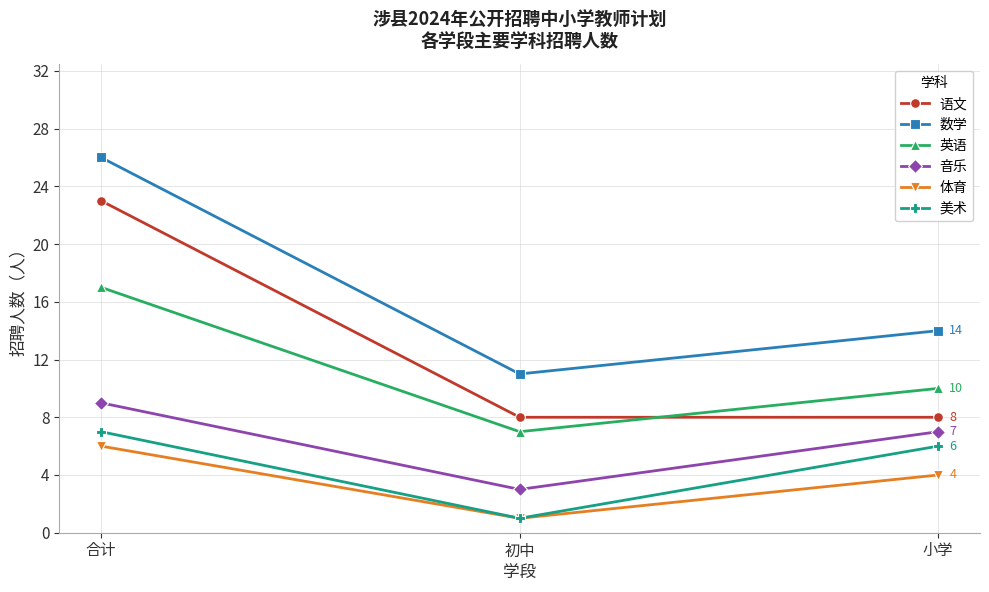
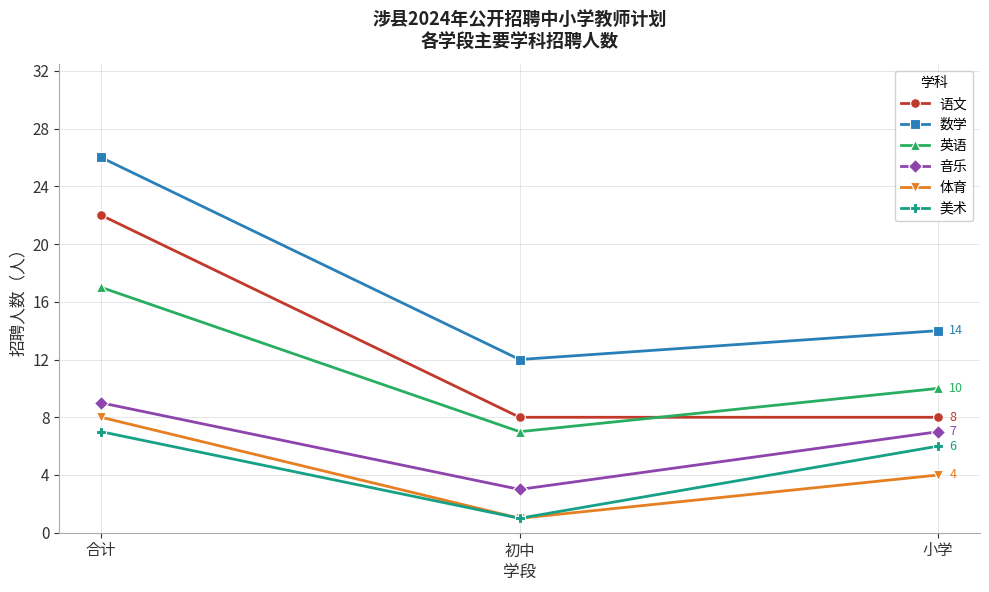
语文, 合计: 23 -> 22
体育, 合计: 6 -> 8
数学, 初中: 11 -> 12
